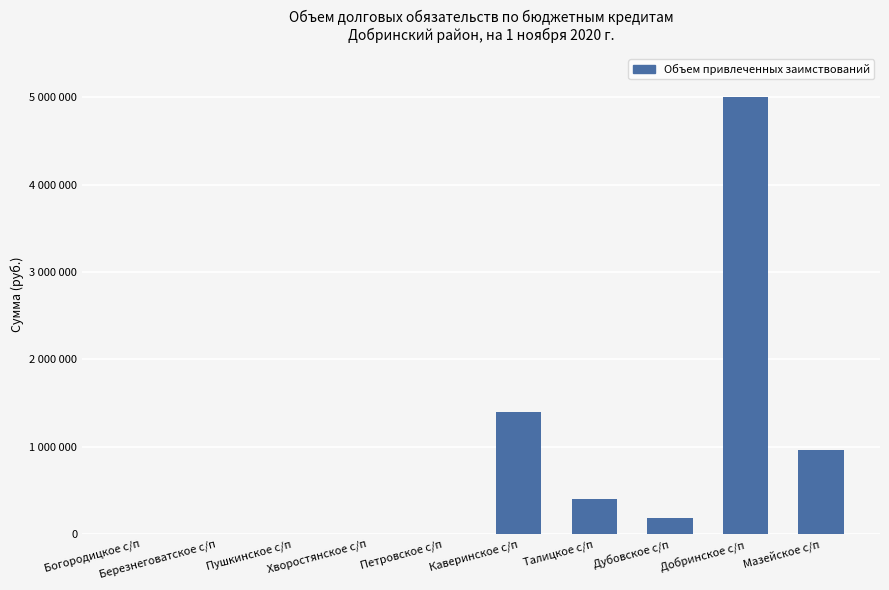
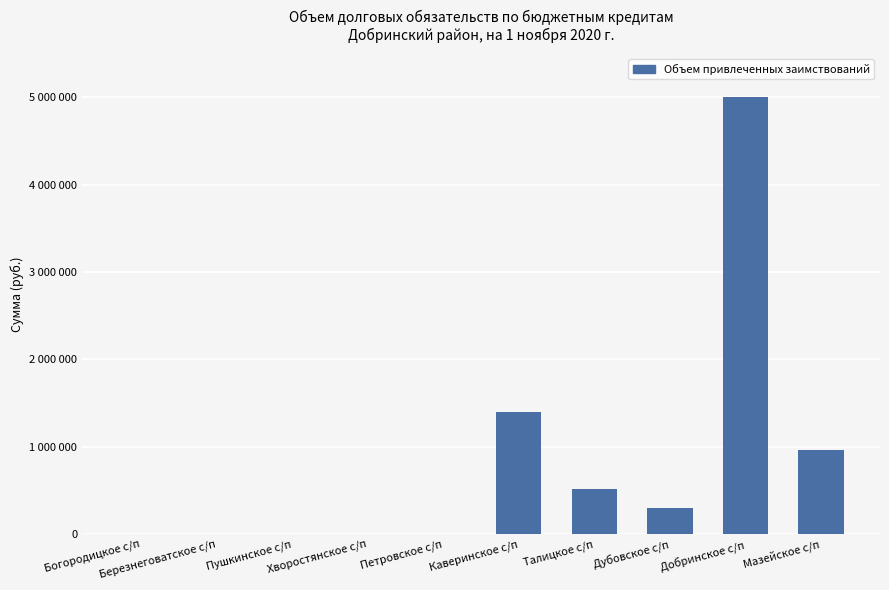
Талицкое с/п: 400000 -> 500000
Дубовское с/п: 200000 -> 300000
